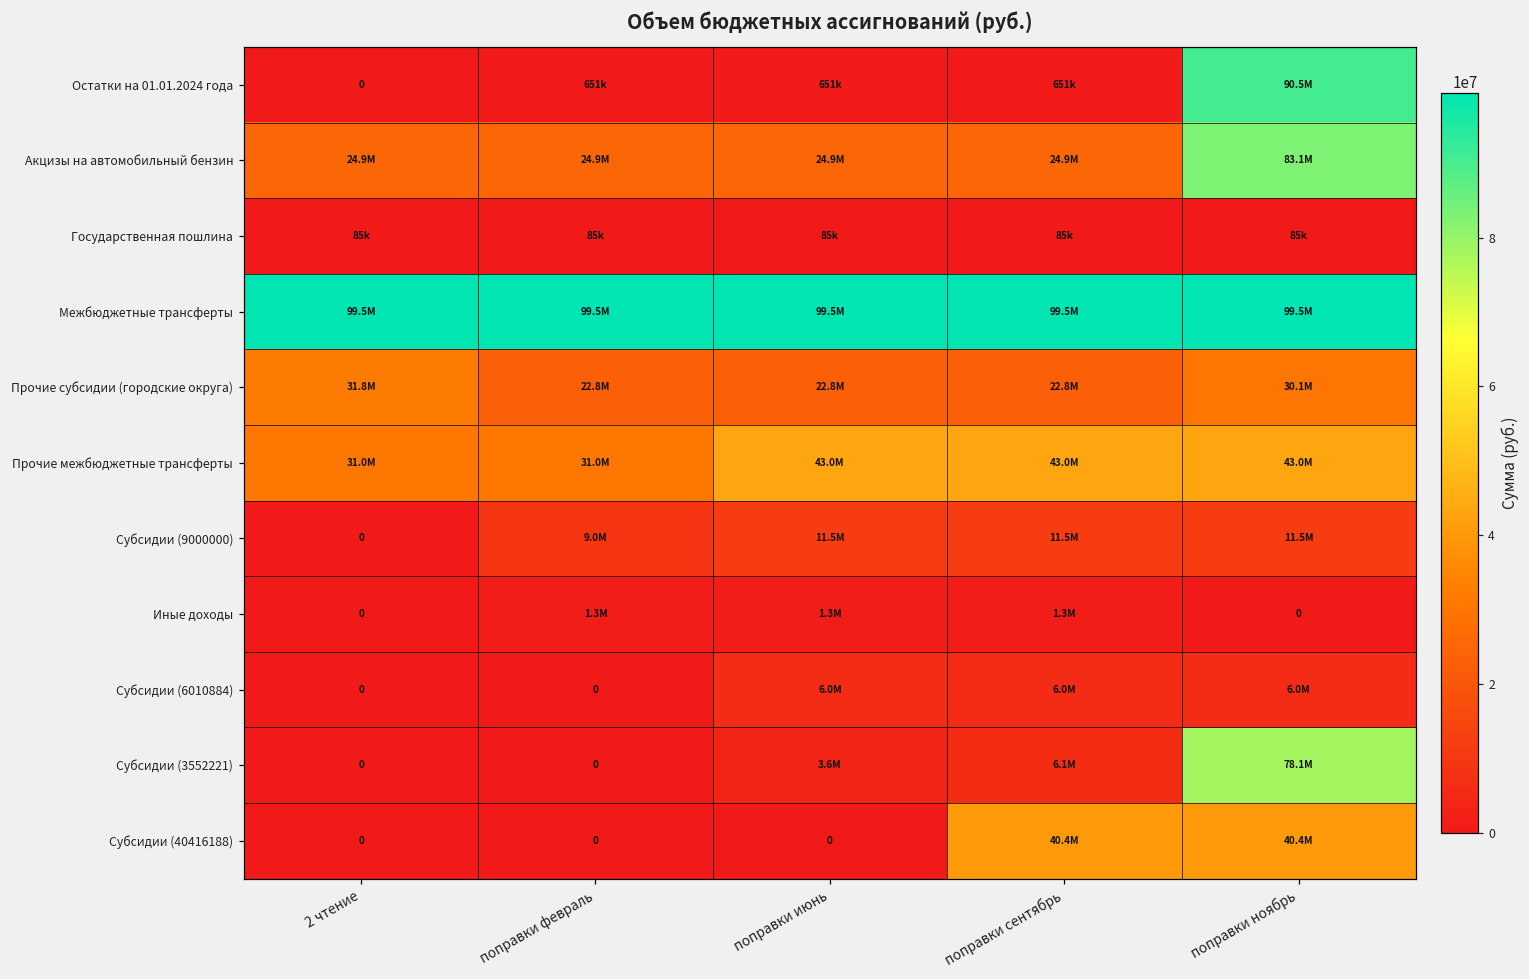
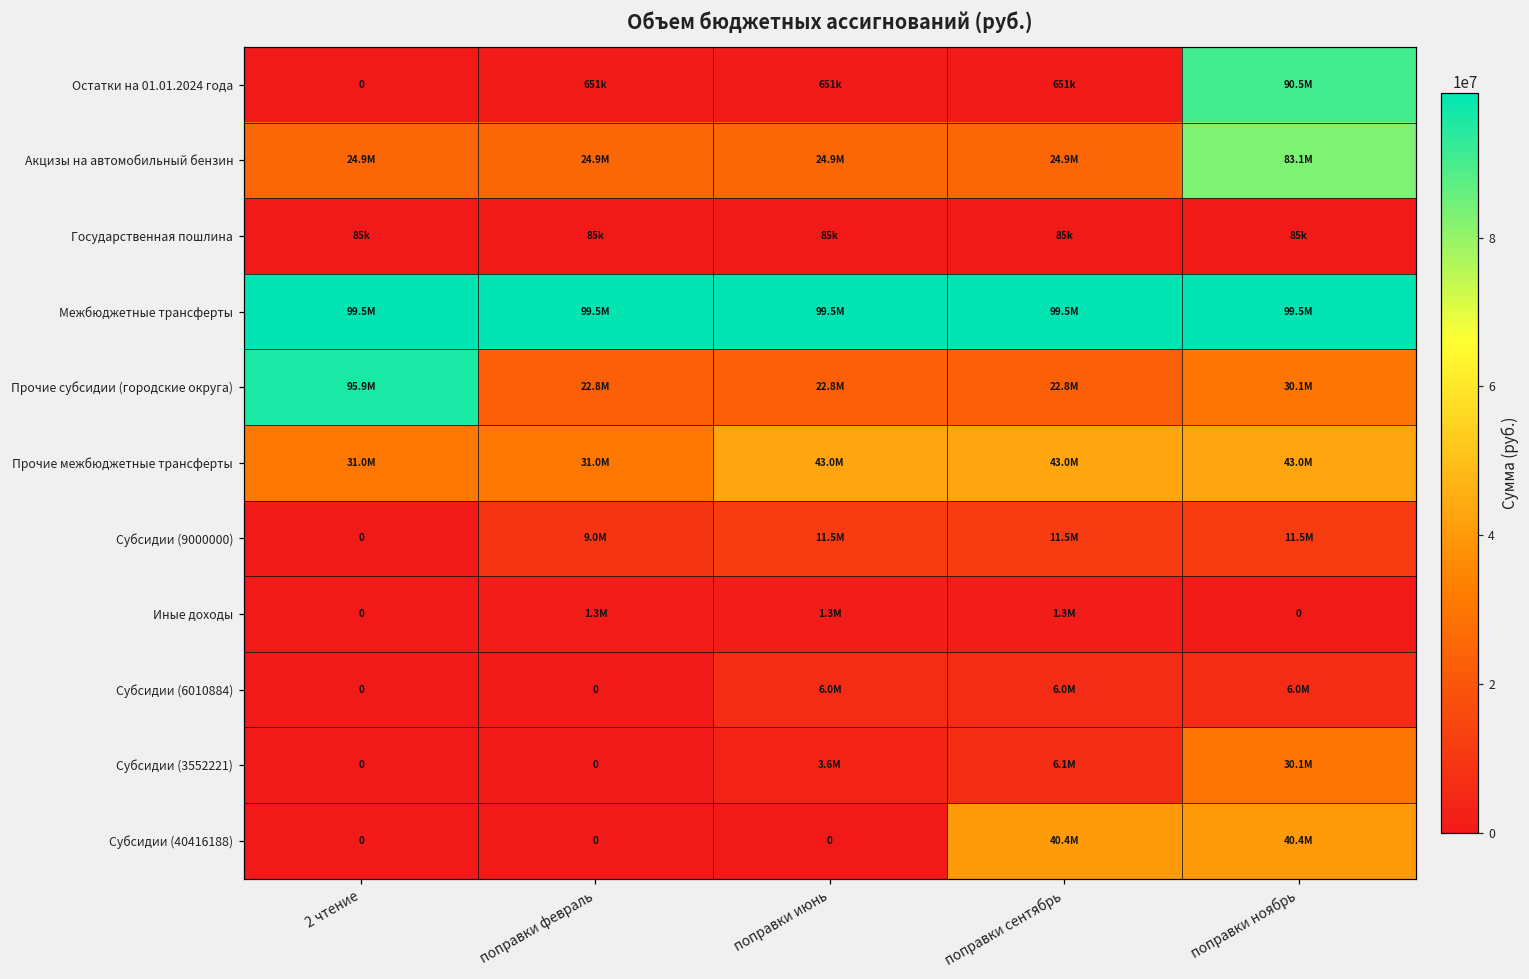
Прочие субсидии (городские округа), 2 чтение: 31.8M -> 95.9M
Субсидии (3552221), поправки ноябрь: 78.1M -> 30.1M
